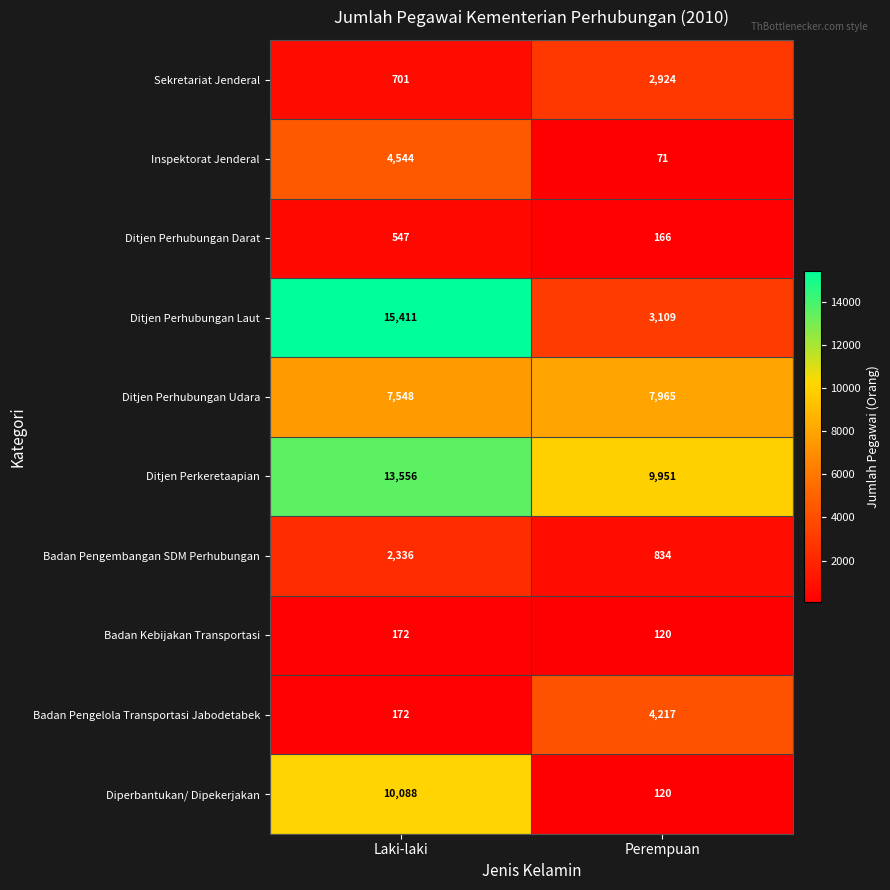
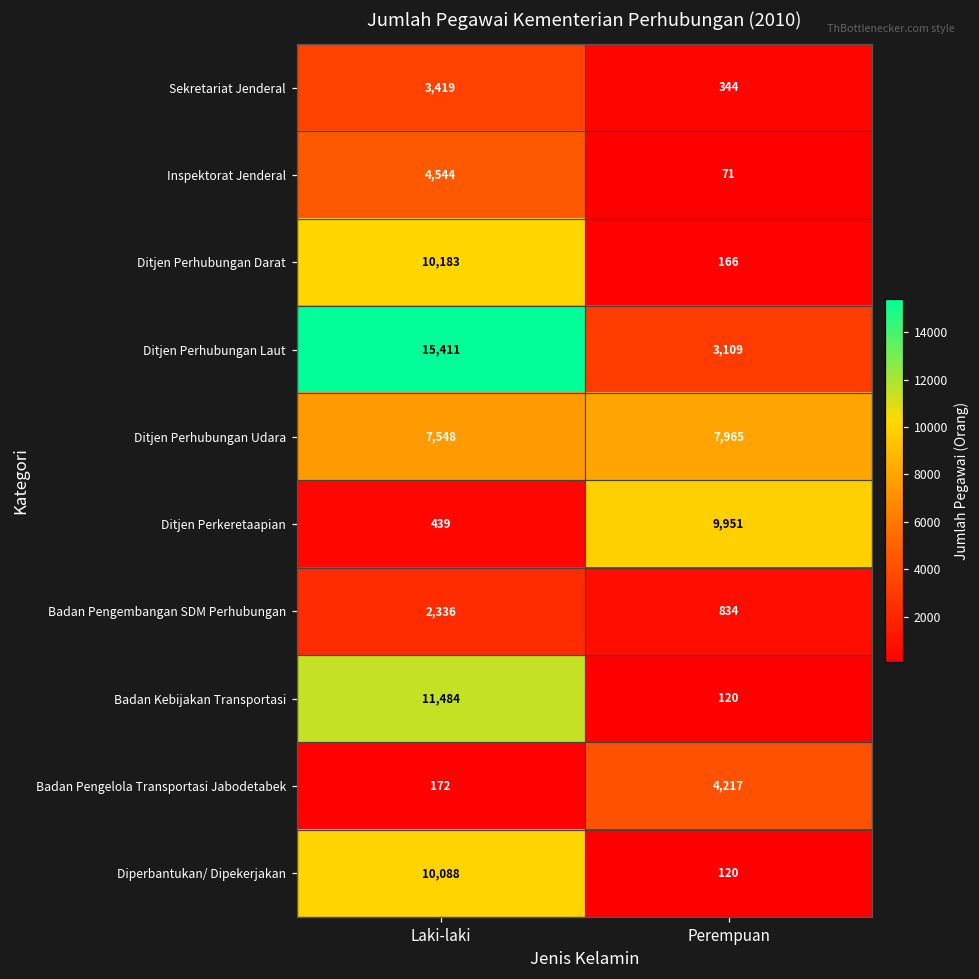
Sekretariat Jenderal, Laki-laki: 701 -> 3,419
Sekretariat Jenderal, Perempuan: 2,924 -> 344
Ditjen Perhubungan Darat, Laki-laki: 547 -> 10,183
Ditjen Perkeretaapian, Laki-laki: 13,556 -> 439
Badan Kebijakan Transportasi, Laki-laki: 172 -> 11,484
